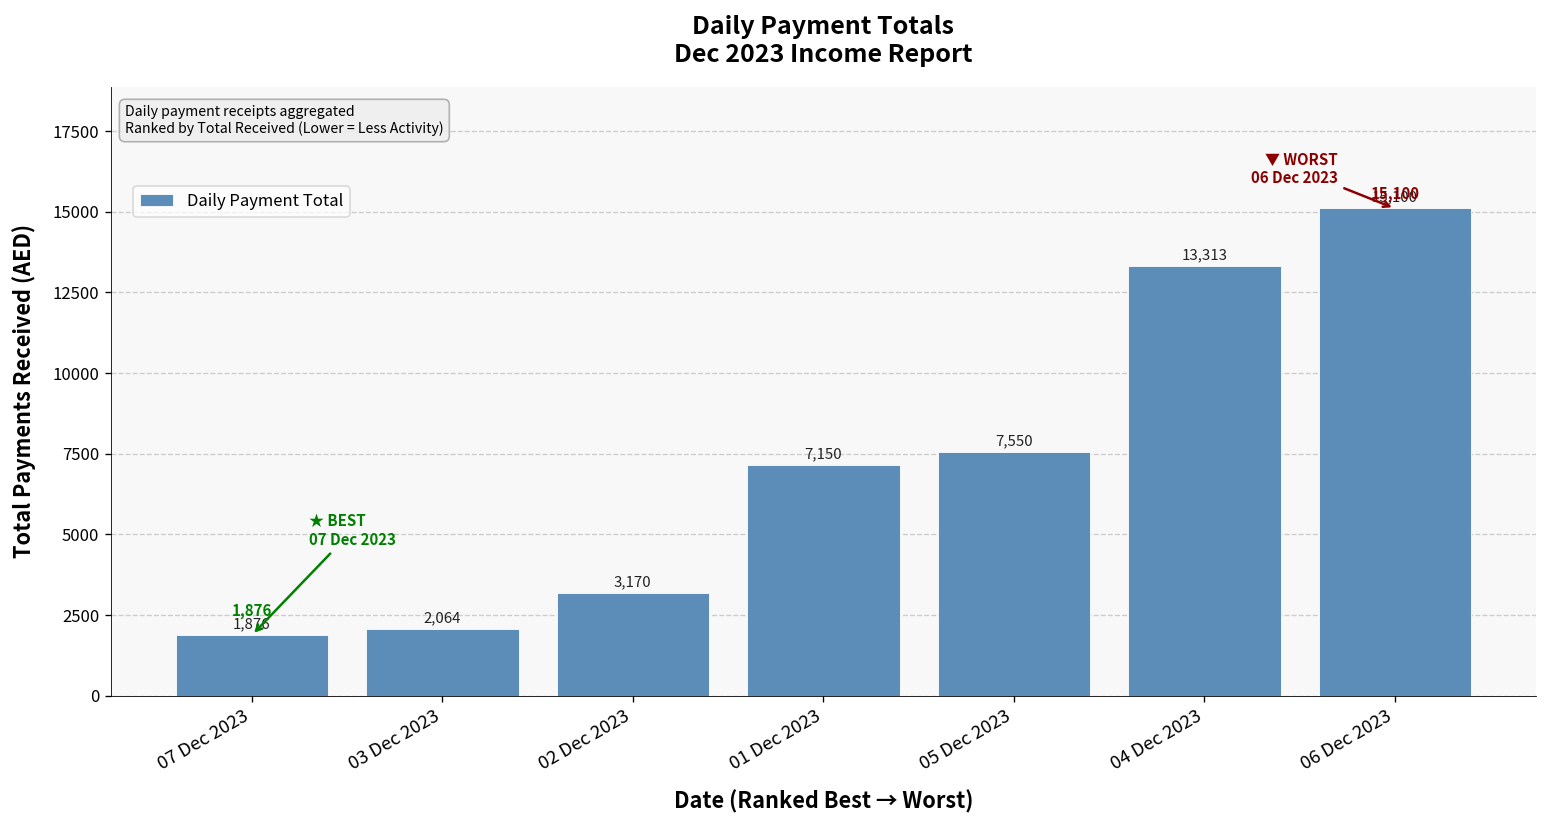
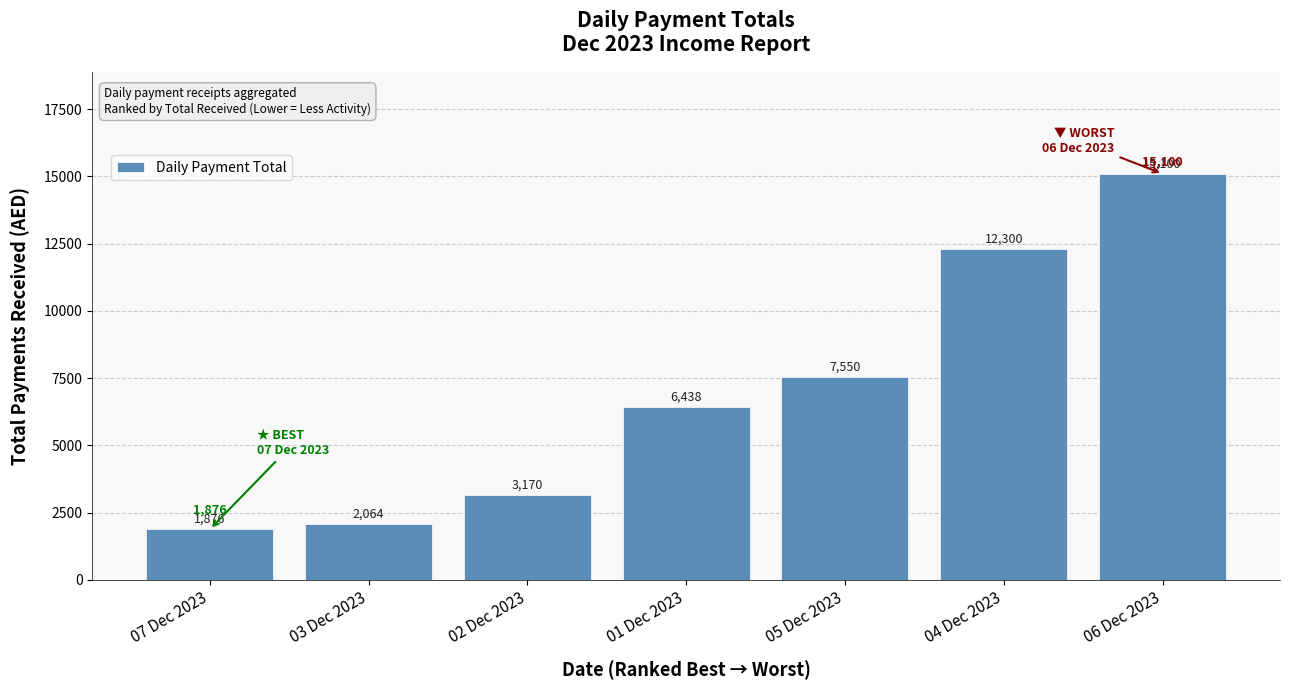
01 Dec 2023: 7,150 -> 6,438
04 Dec 2023: 13,313 -> 12,300
